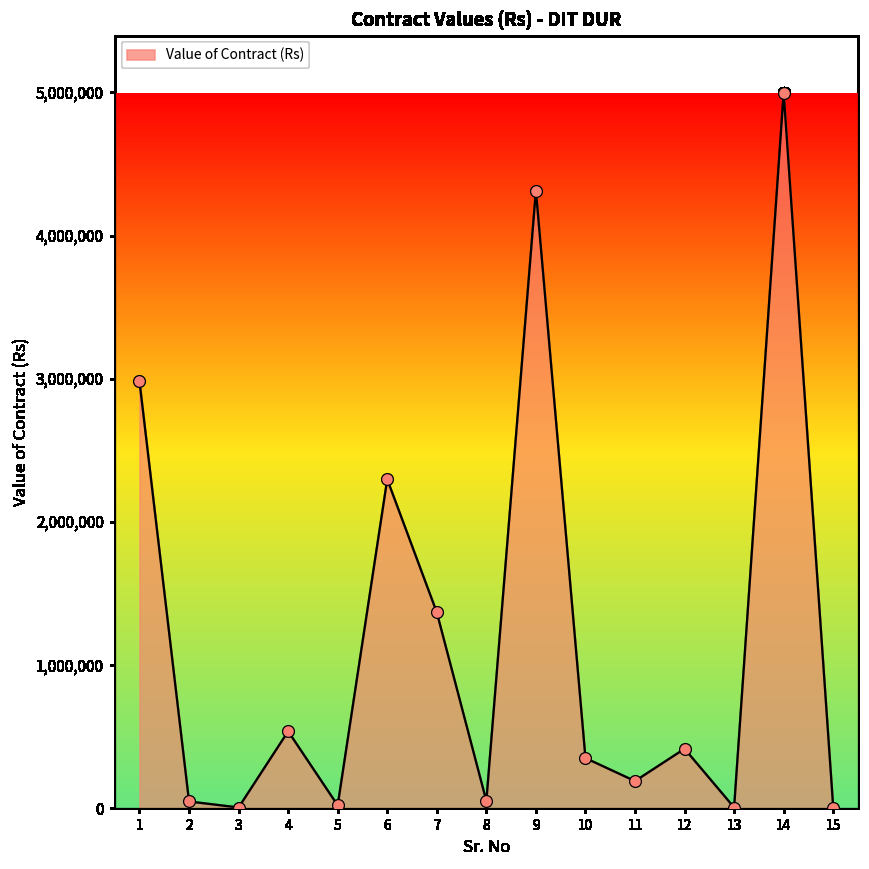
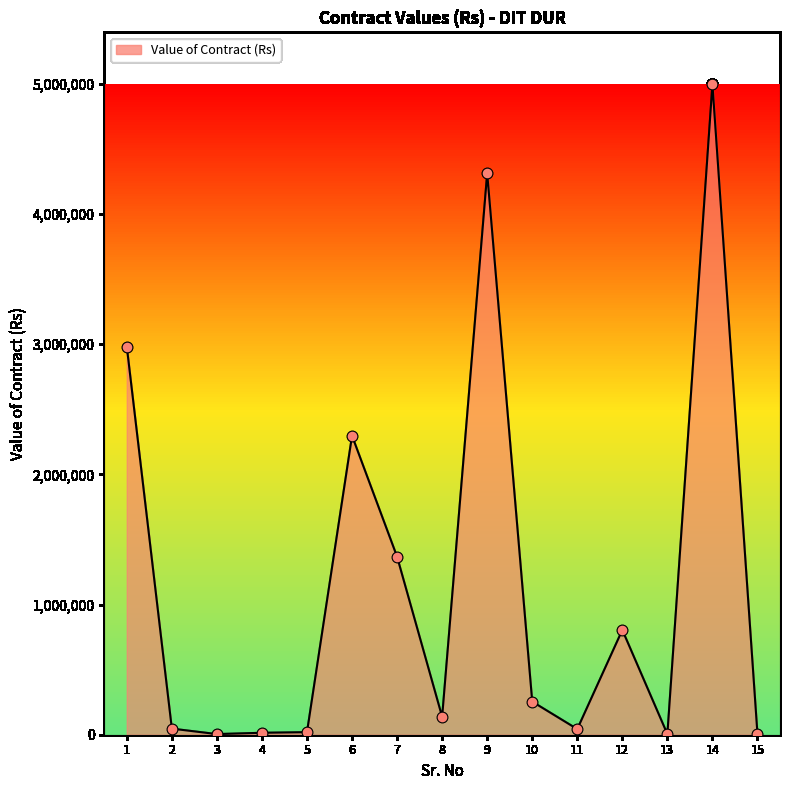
4: 540,000 -> 20,000
8: 50,000 -> 140,000
10: 350,000 -> 250,000
11: 190,000 -> 40,000
12: 420,000 -> 800,000
